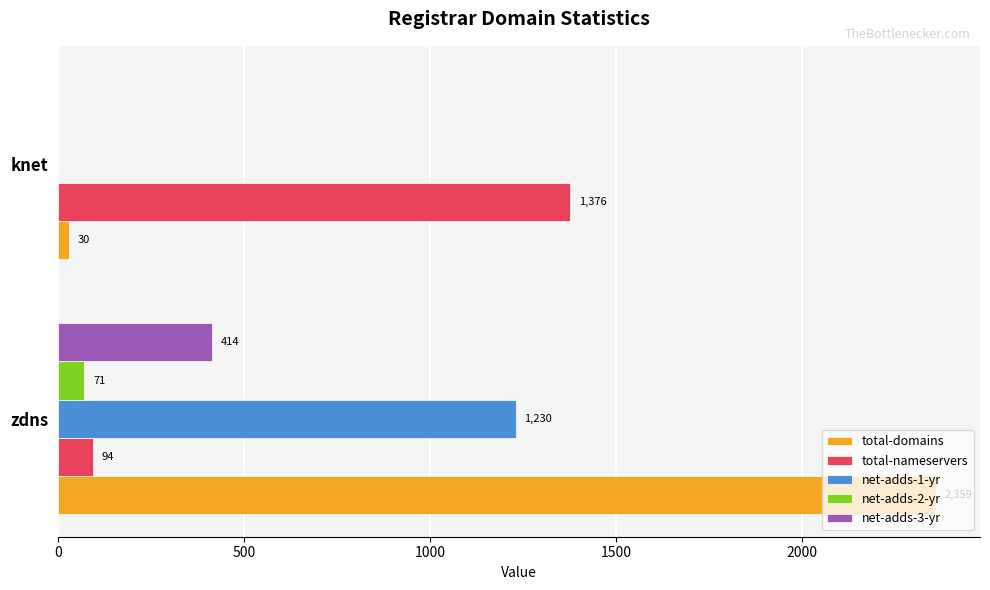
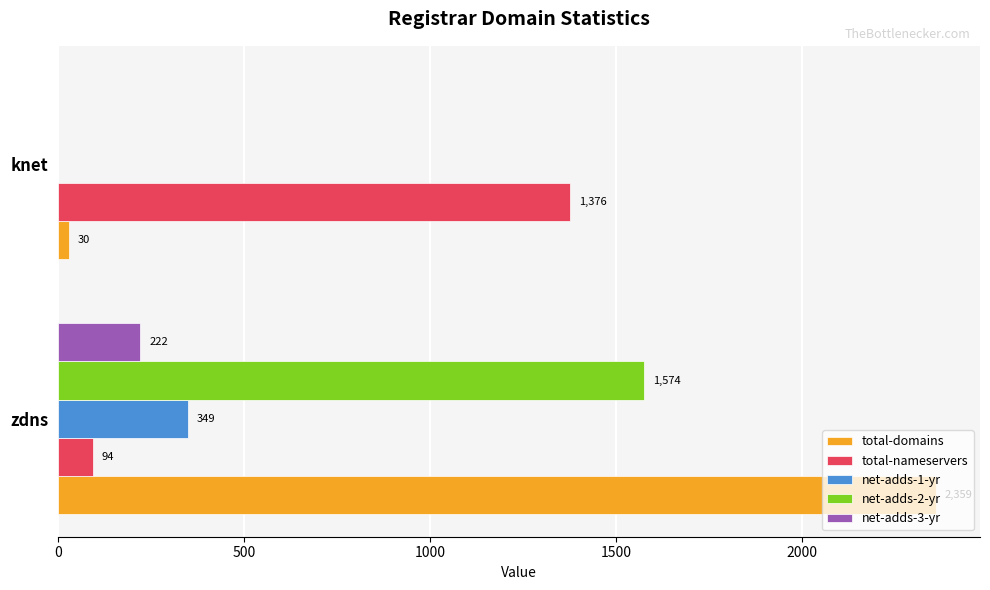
net-adds-3-yr, zdns: 414 -> 222
net-adds-2-yr, zdns: 71 -> 1,574
net-adds-1-yr, zdns: 1,230 -> 349
